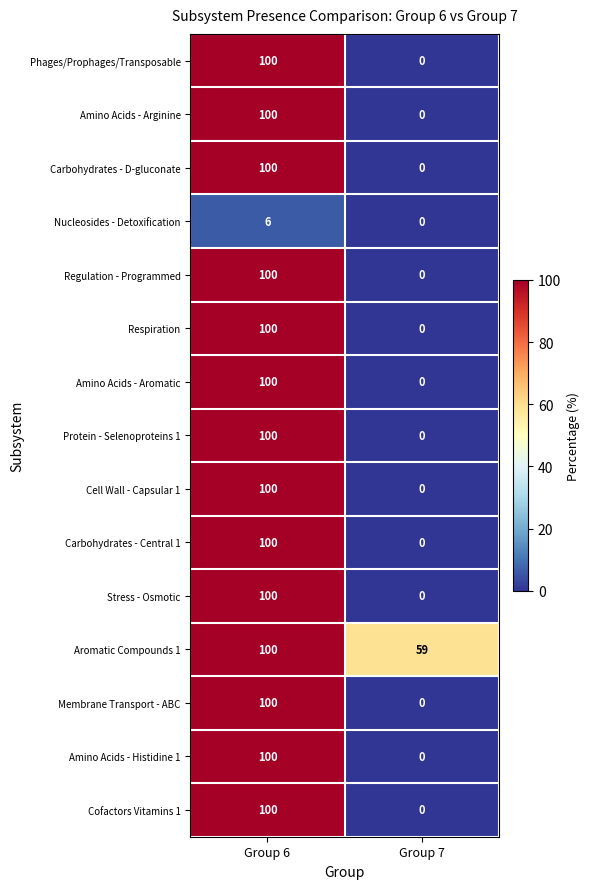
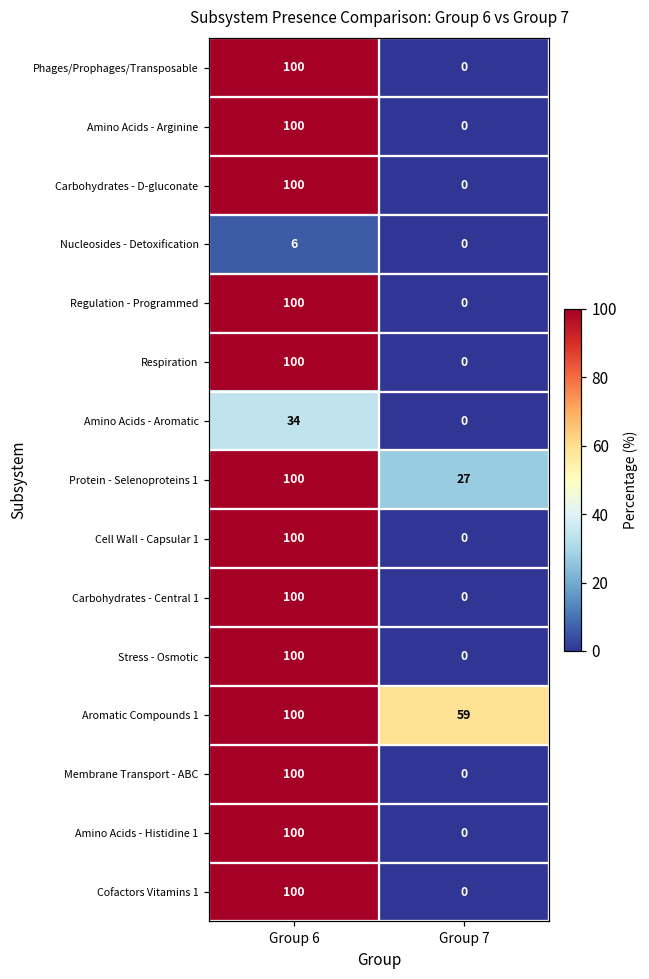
Amino Acids - Aromatic, Group 6: 100 -> 34
Protein - Selenoproteins 1, Group 7: 0 -> 27
